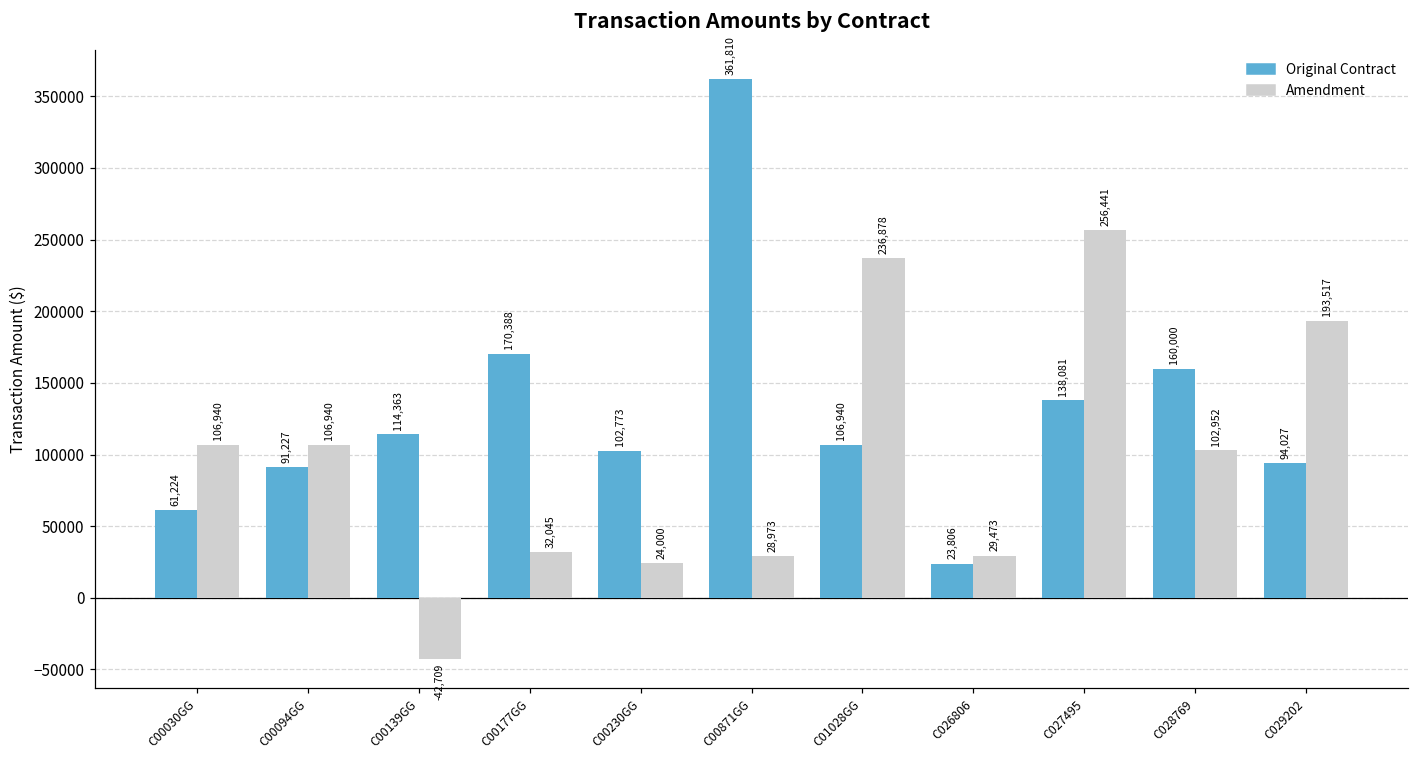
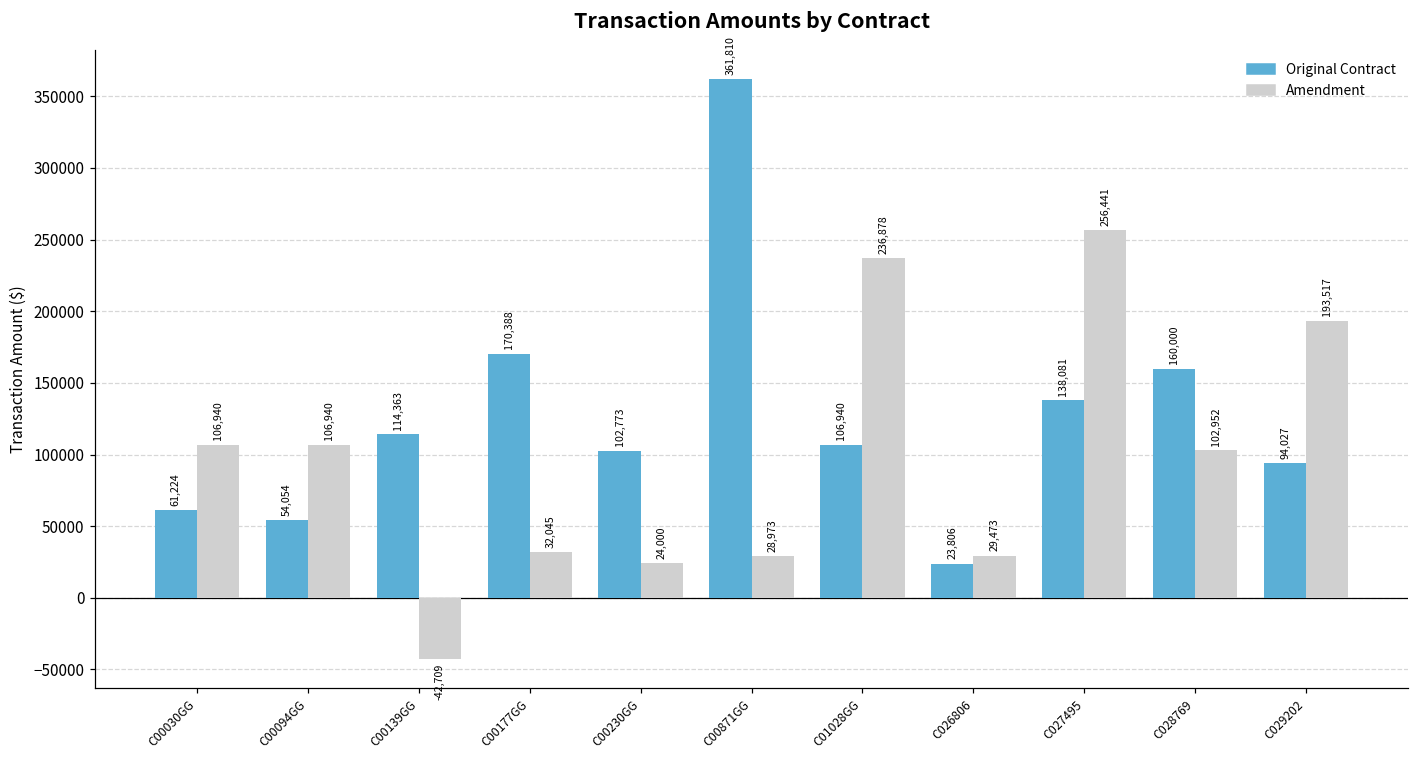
Original Contract, C00094GG: 91,227 -> 54,054
